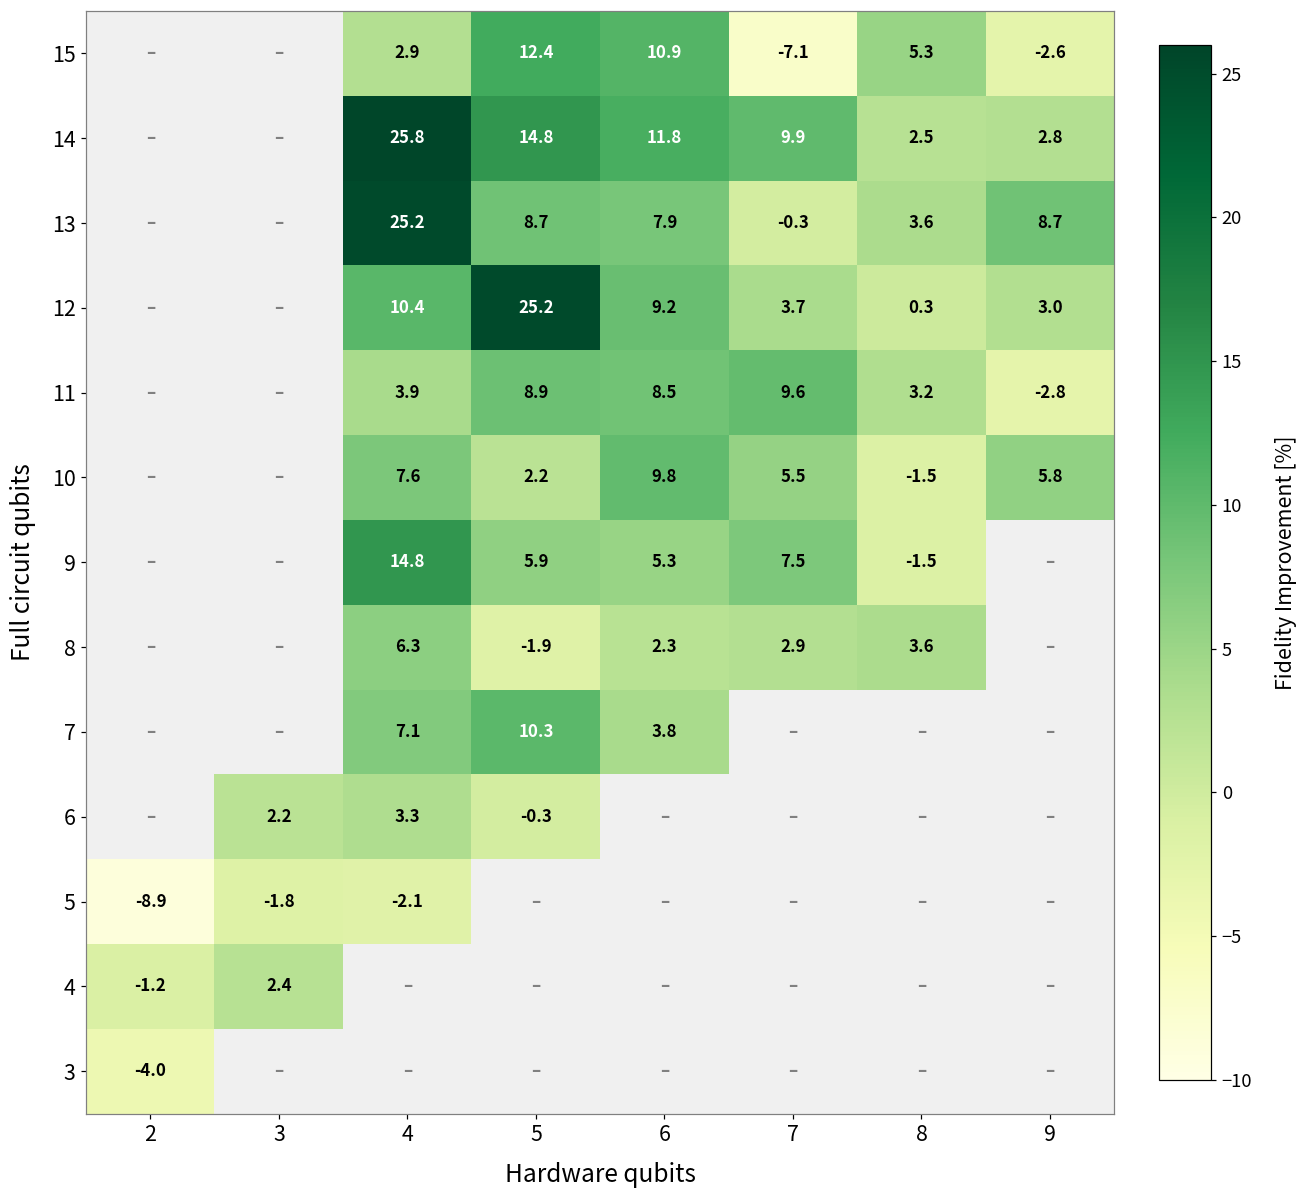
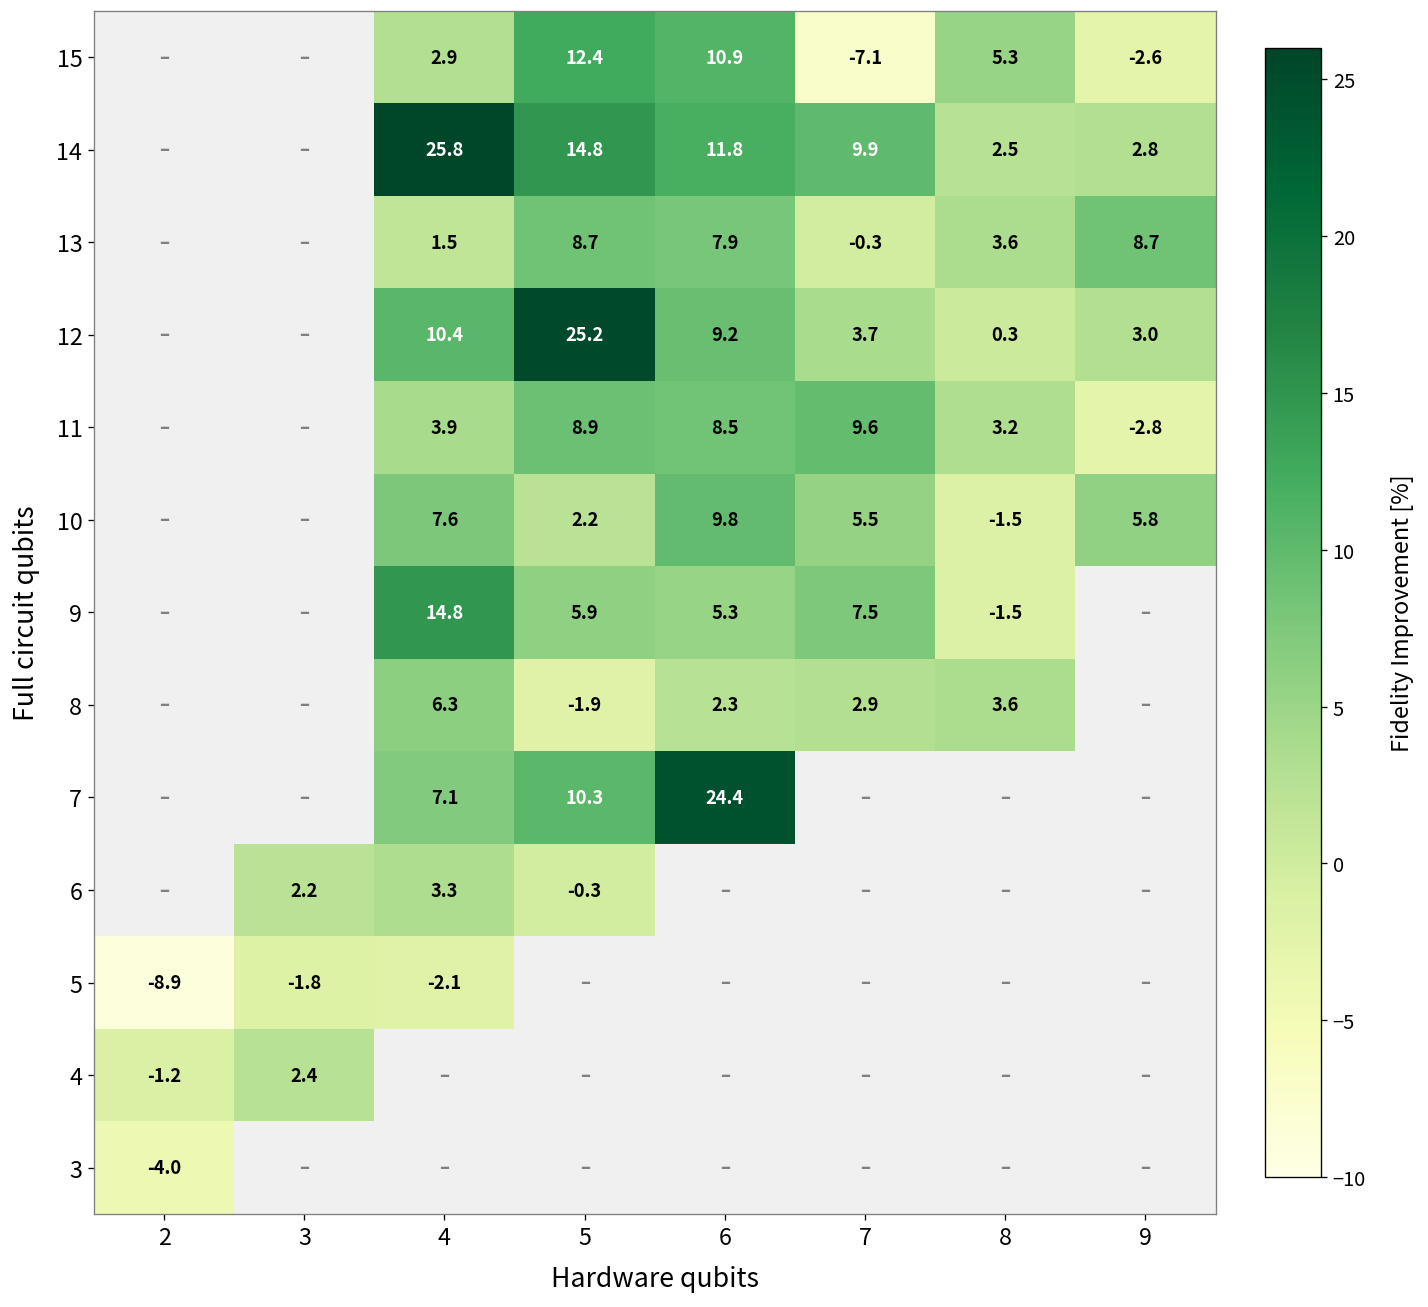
13, 4: 25.2 -> 1.5
7, 6: 3.8 -> 24.4
